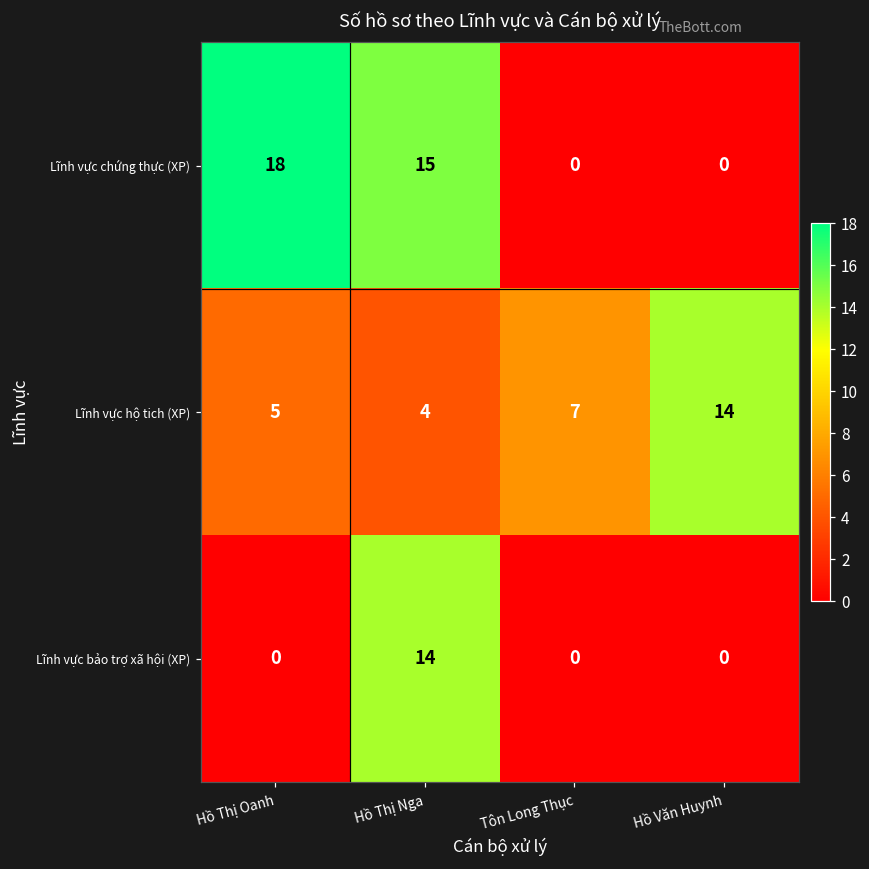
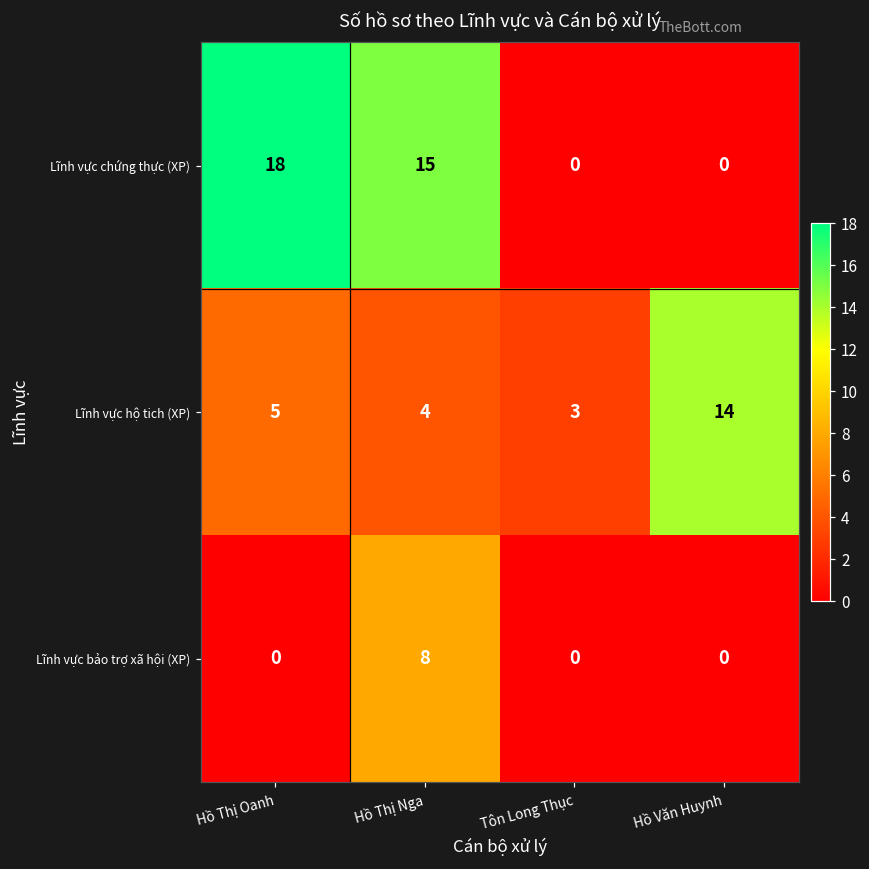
Lĩnh vực hộ tich (XP), Tôn Long Thục: 7 -> 3
Lĩnh vực bảo trợ xã hội (XP), Hồ Thị Nga: 14 -> 8
